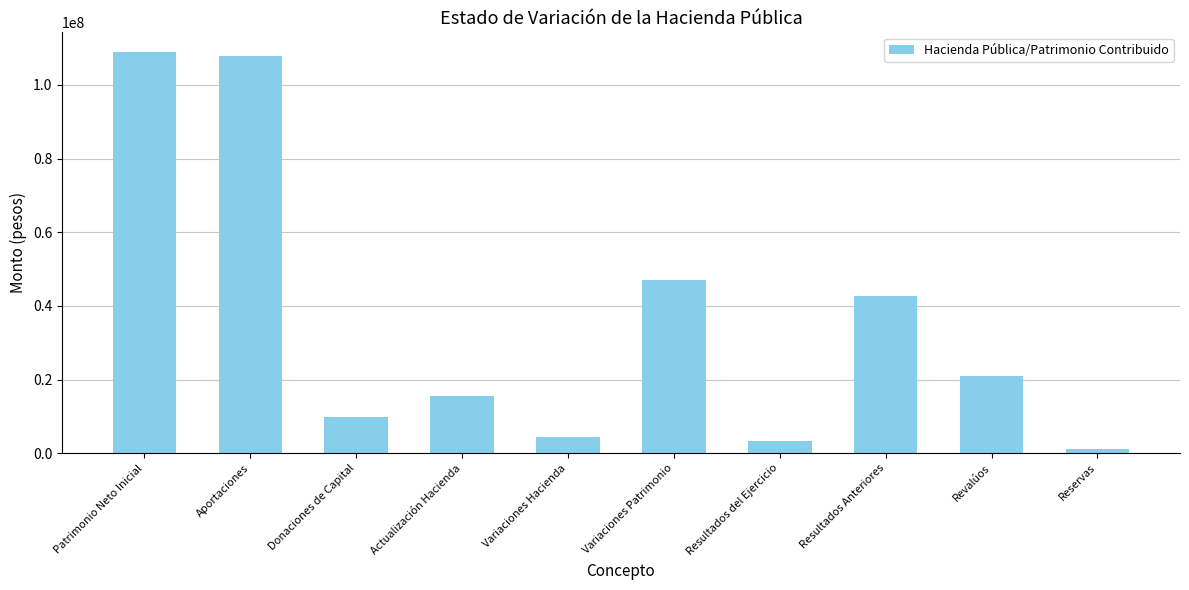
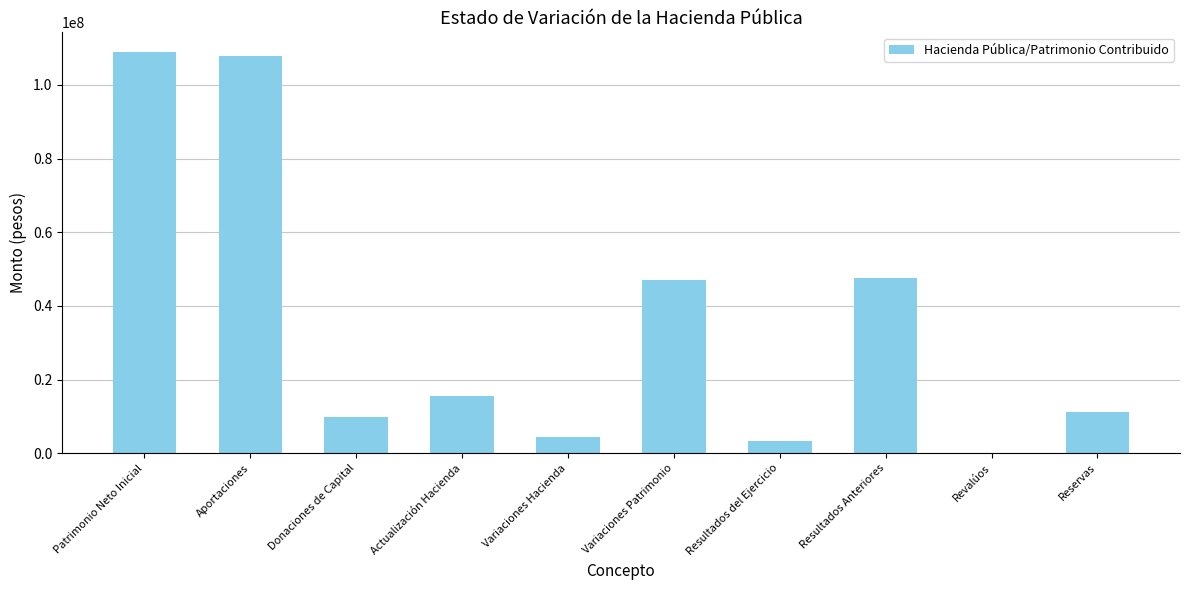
Resultados Anteriores: 43000000 -> 48000000
Revalúos: 21000000 -> 0
Reservas: 1000000 -> 11000000
